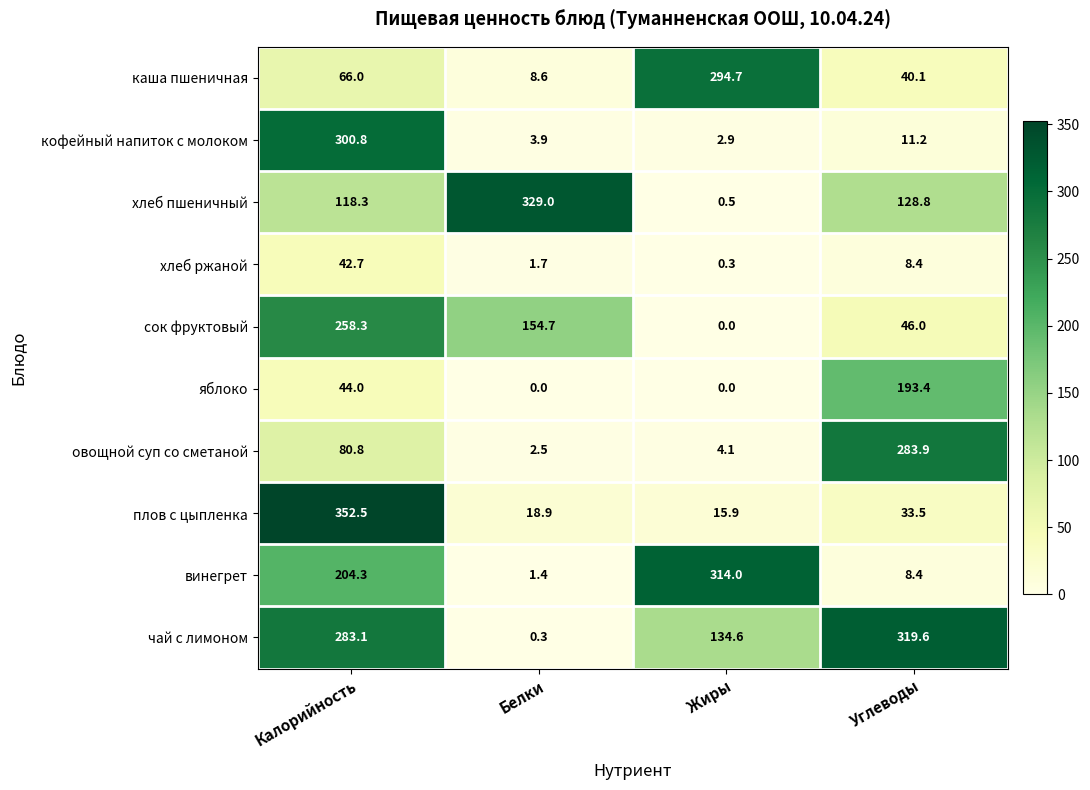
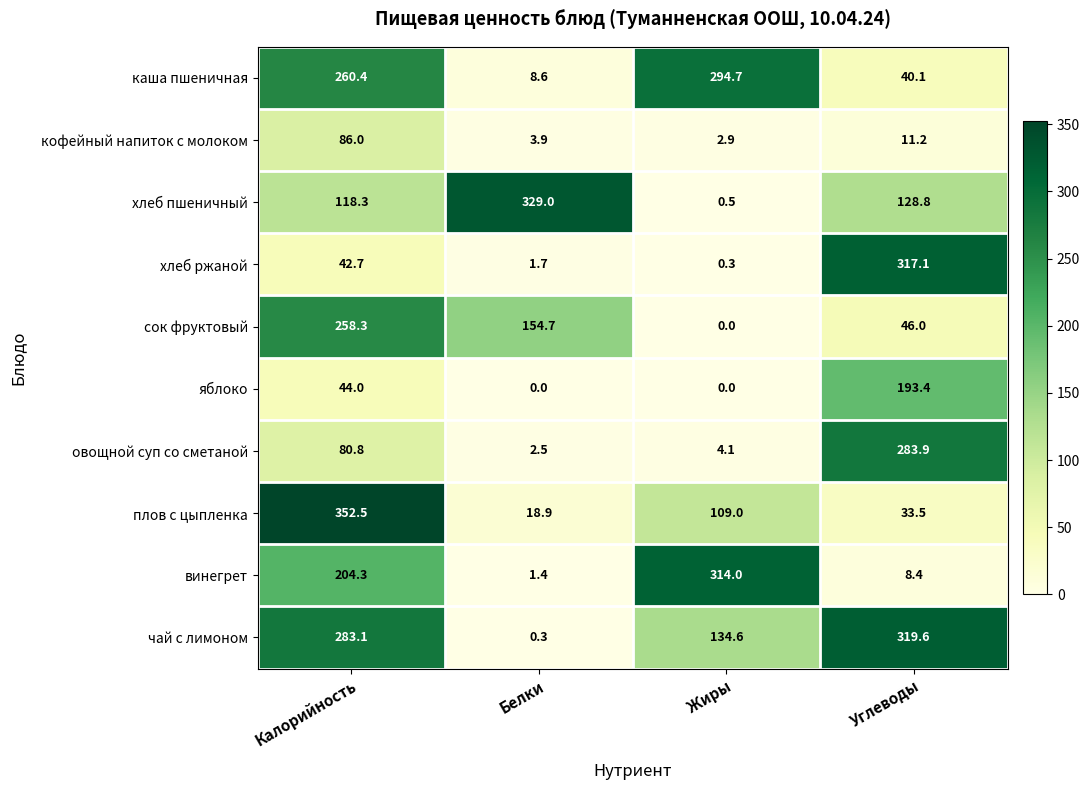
каша пшеничная, Калорийность: 66.0 -> 260.4
кофейный напиток с молоком, Калорийность: 300.8 -> 86.0
хлеб ржаной, Углеводы: 8.4 -> 317.1
плов с цыпленка, Жиры: 15.9 -> 109.0
